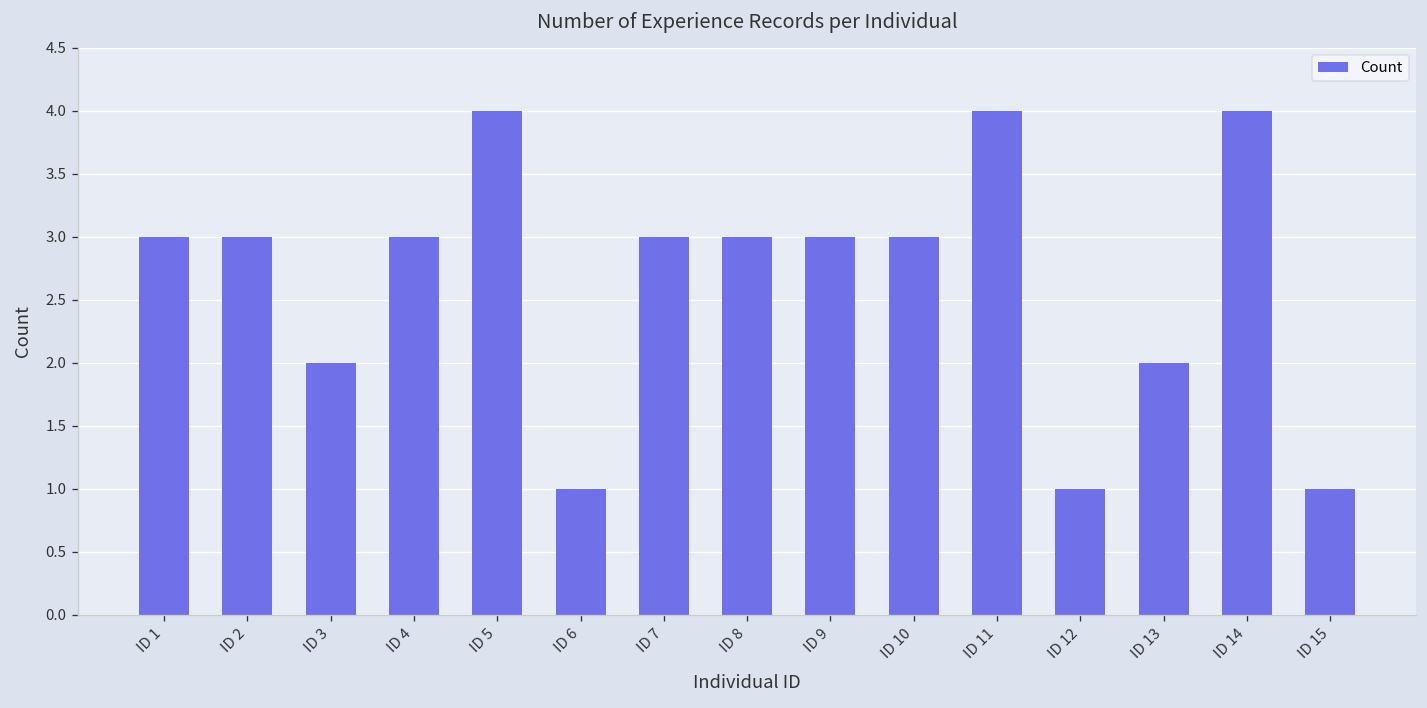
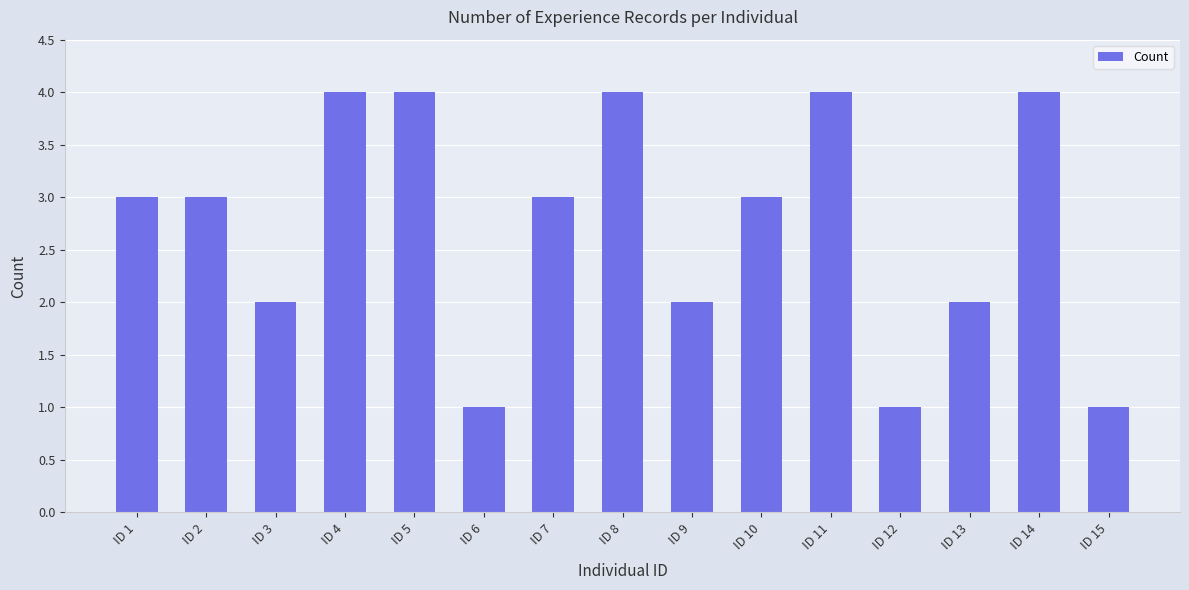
ID 4: 3 -> 4
ID 8: 3 -> 4
ID 9: 3 -> 2
